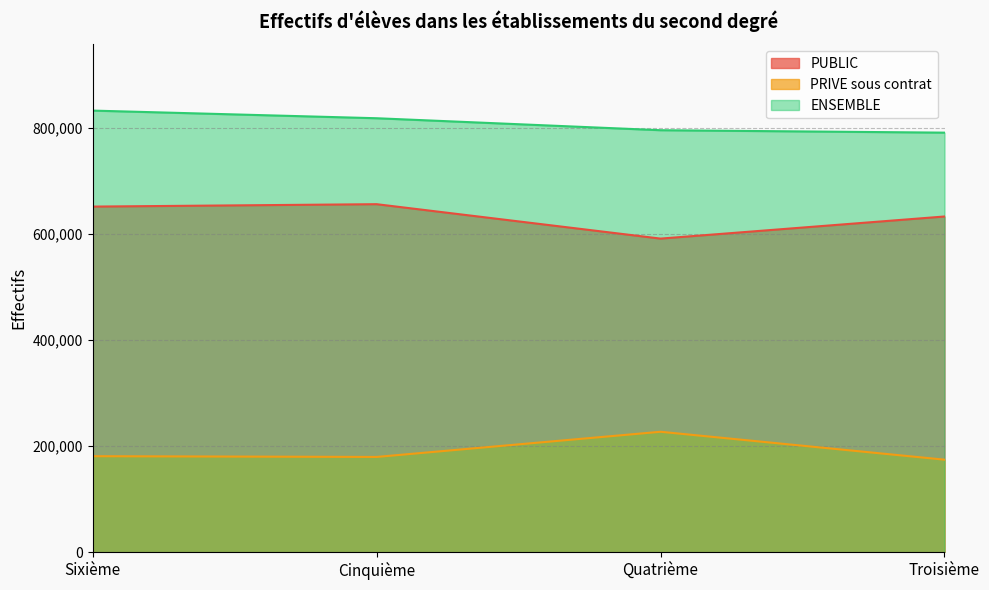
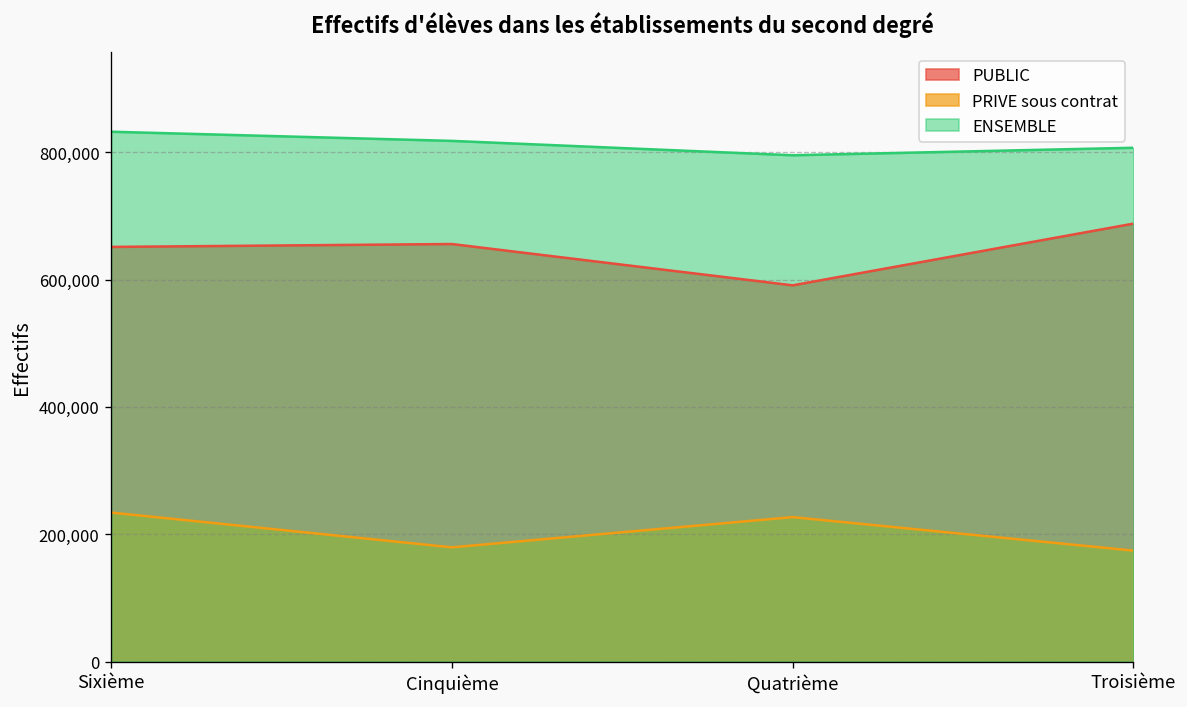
PRIVE sous contrat, Sixième: 180,000 -> 230,000
PUBLIC, Troisième: 630,000 -> 690,000
ENSEMBLE, Troisième: 790,000 -> 810,000
